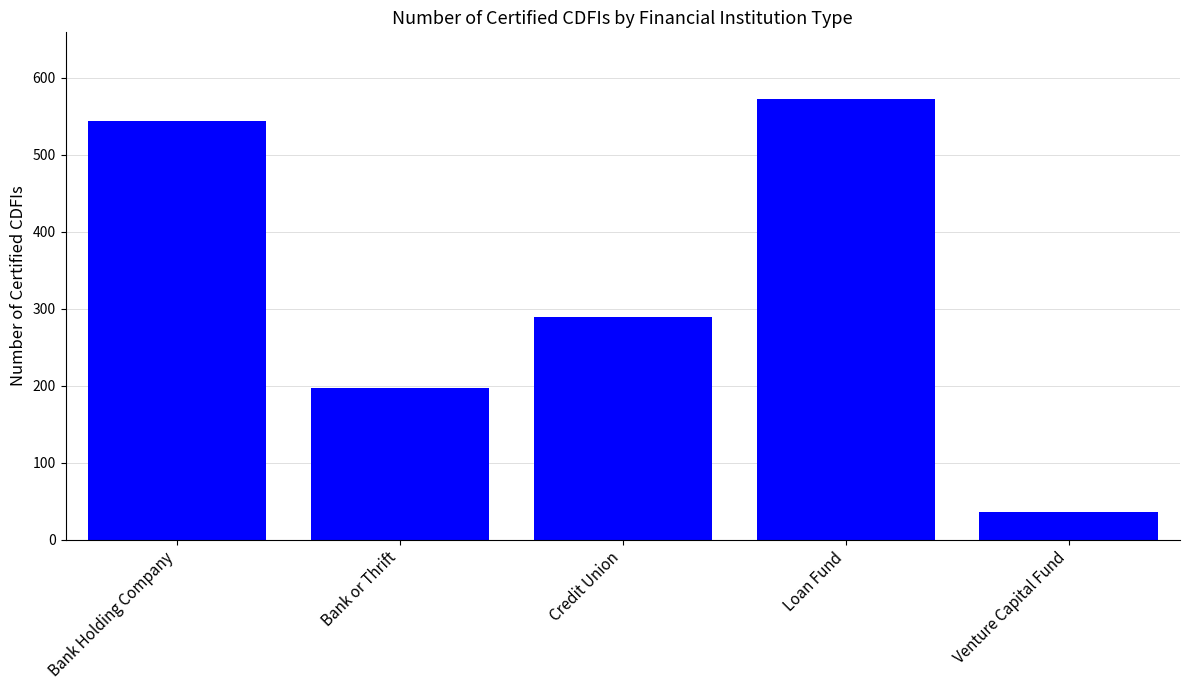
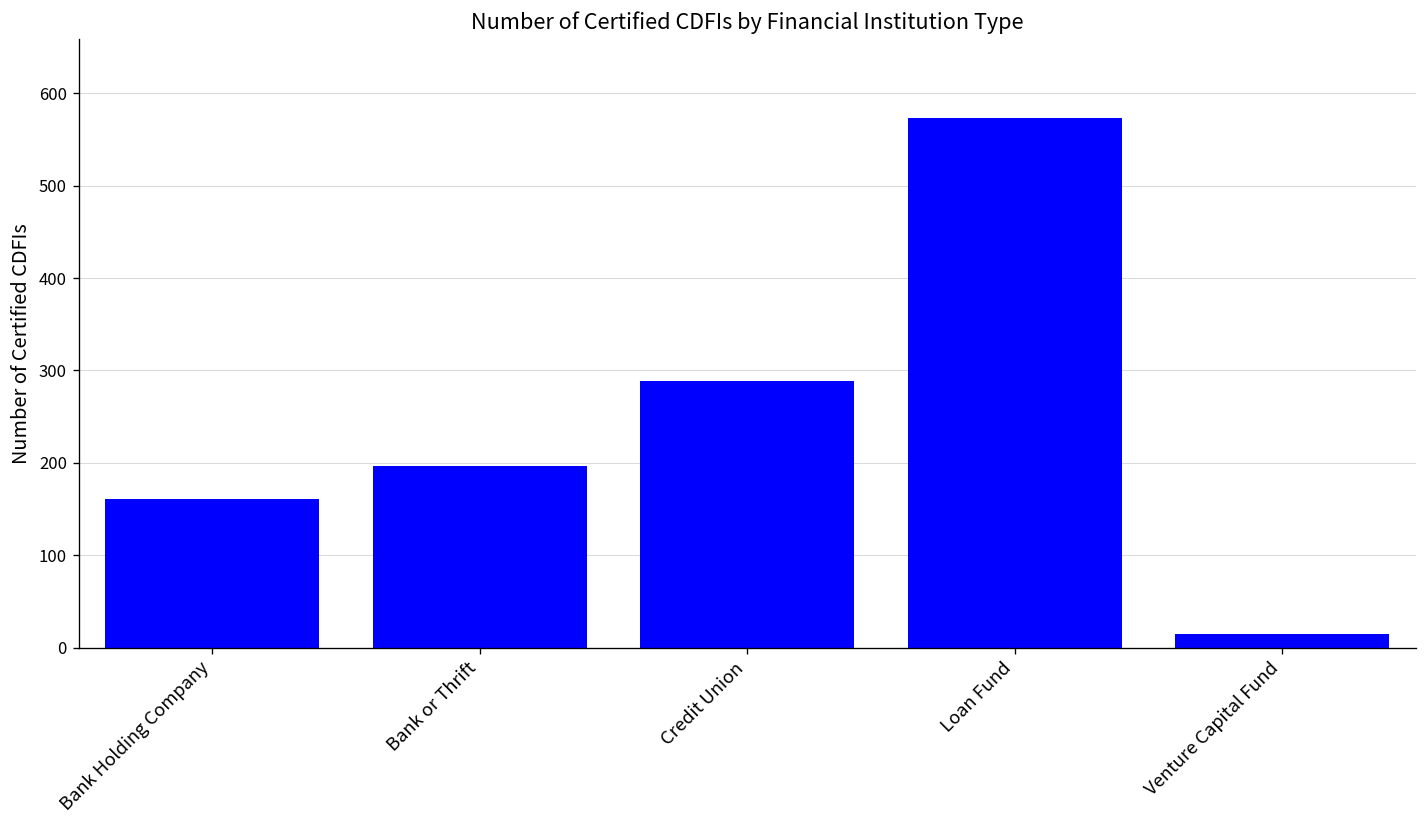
Bank Holding Company: 540 -> 160
Venture Capital Fund: 40 -> 20
